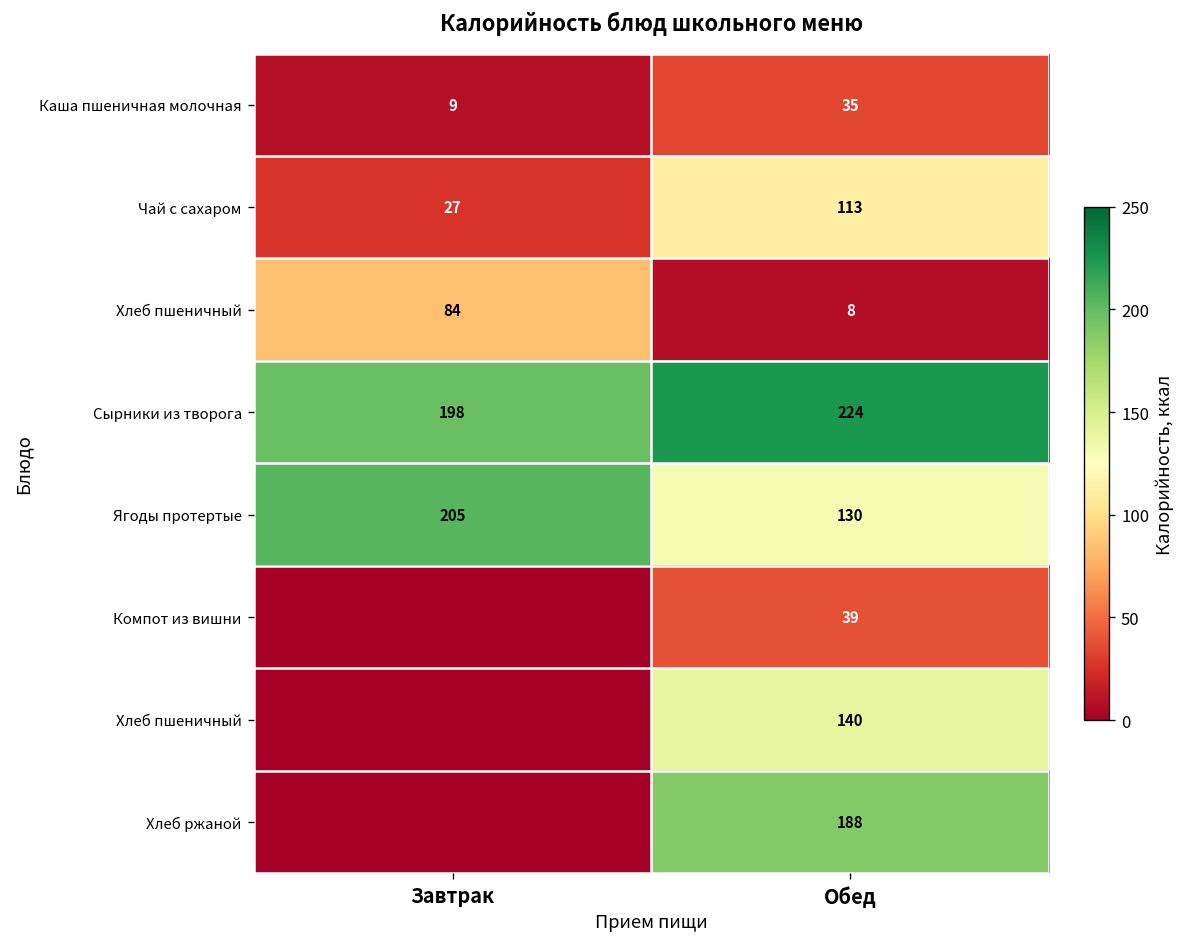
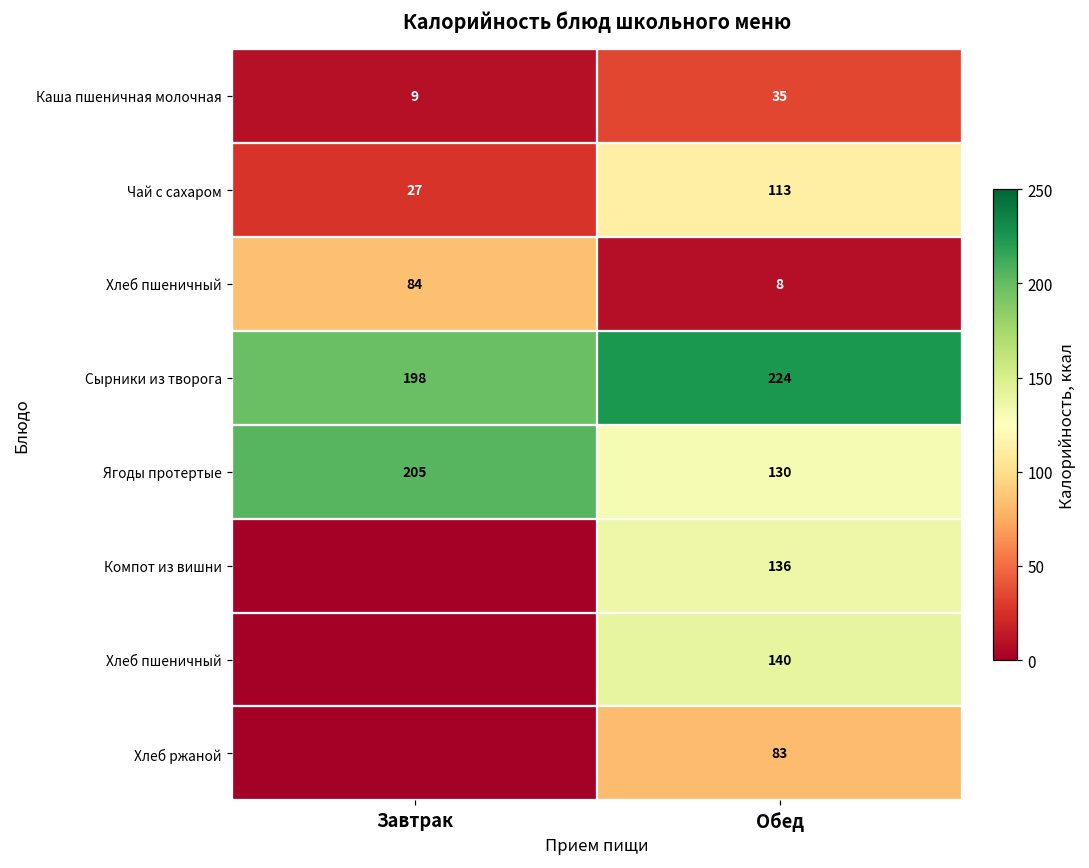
Компот из вишни, Обед: 39 -> 136
Хлеб ржаной, Обед: 188 -> 83
